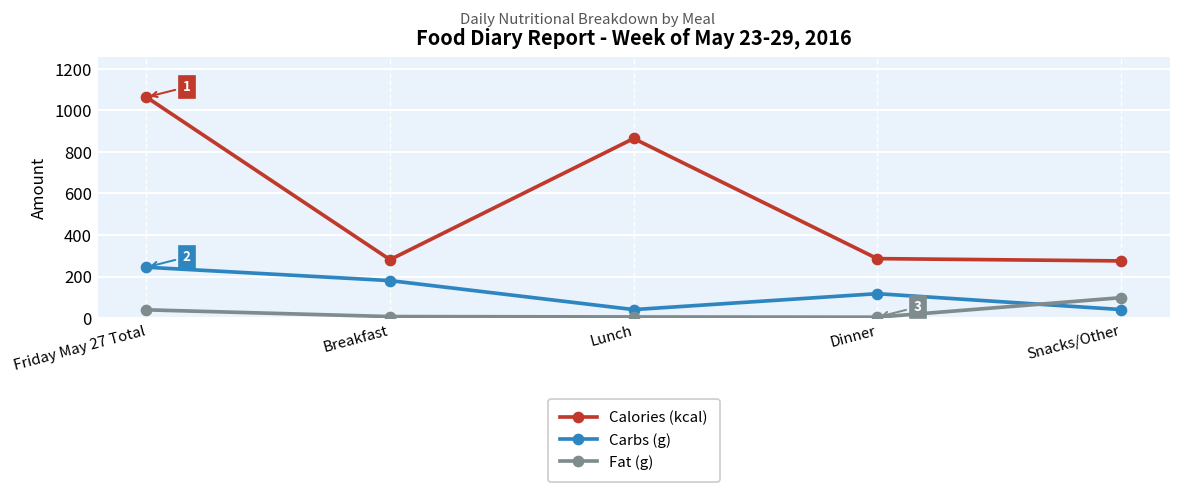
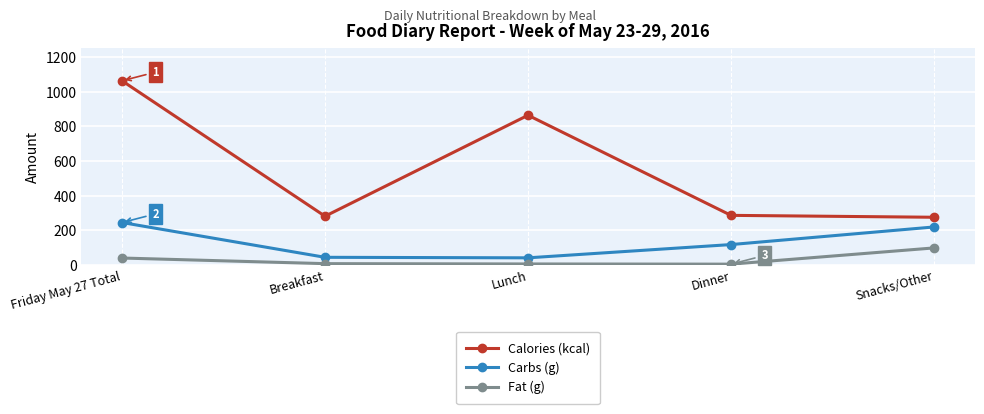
Carbs (g), Breakfast: 180 -> 40
Carbs (g), Snacks/Other: 40 -> 220
